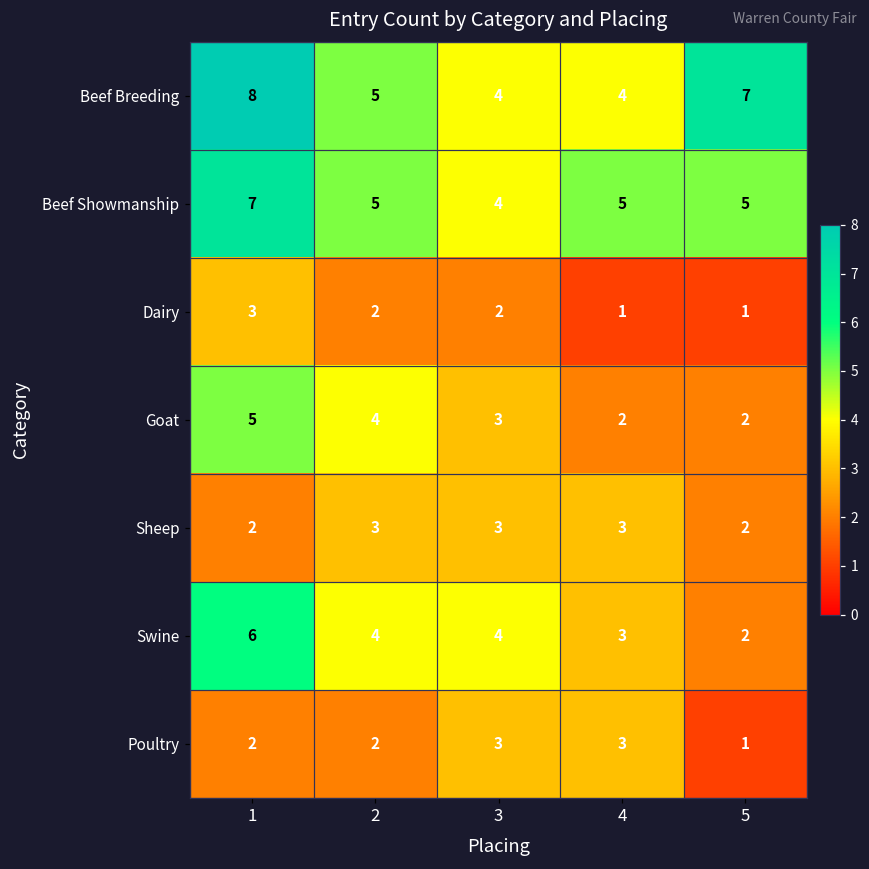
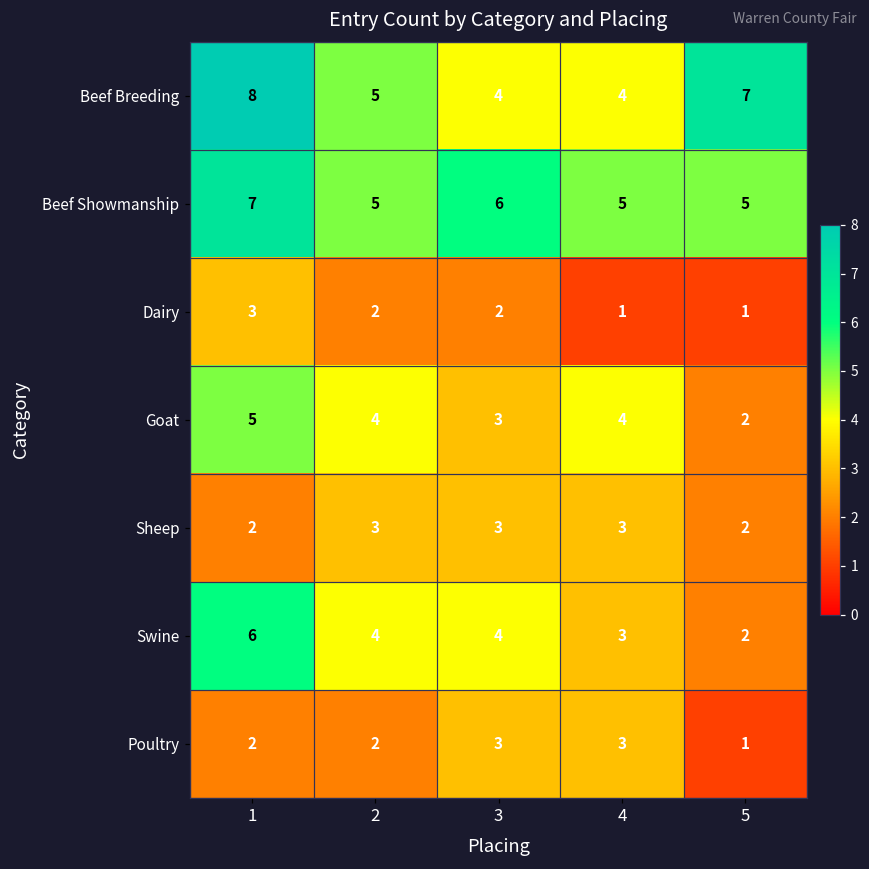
Beef Showmanship, 3: 4 -> 6
Goat, 4: 2 -> 4
